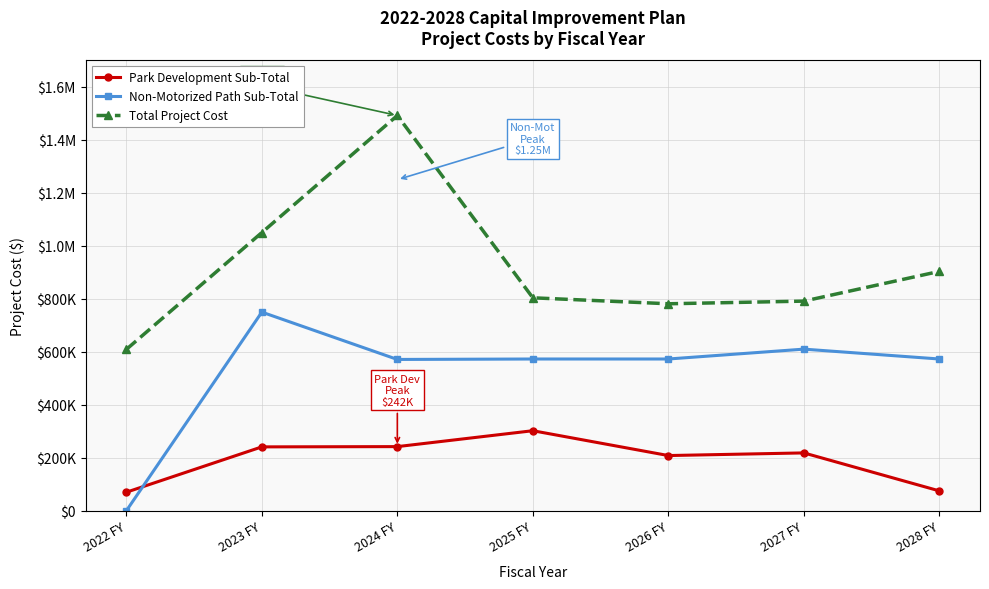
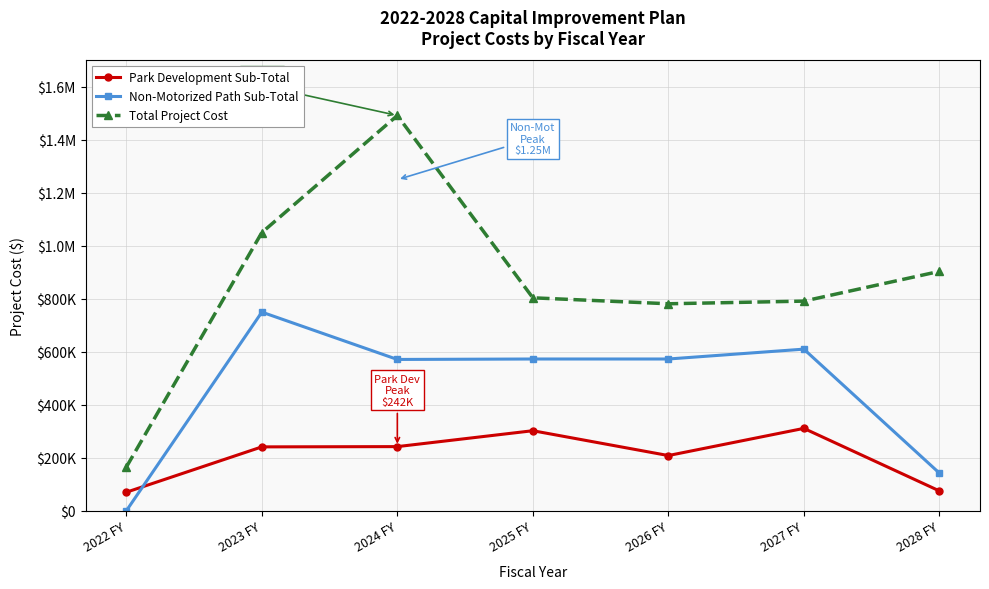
Total Project Cost, 2022 FY: $610000 -> $170000
Park Development Sub-Total, 2027 FY: $220000 -> $310000
Non-Motorized Path Sub-Total, 2028 FY: $570000 -> $140000
